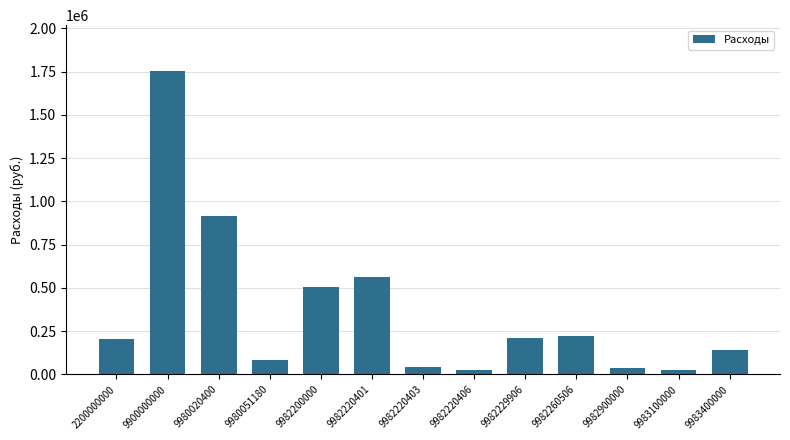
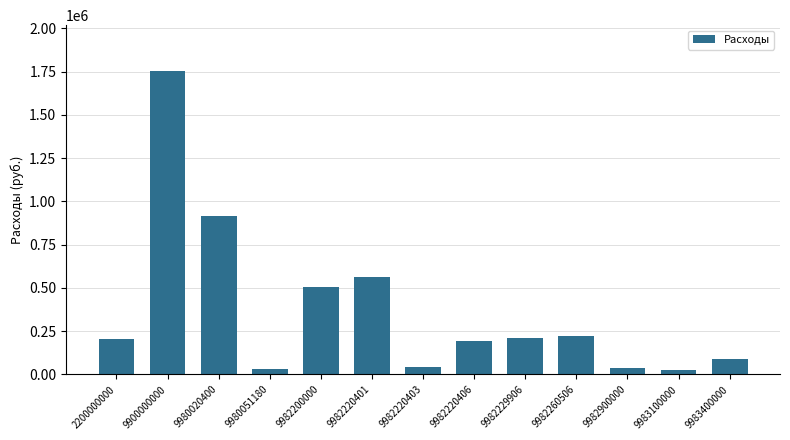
9980051180: 80000 -> 30000
9982220406: 30000 -> 190000
9983400000: 140000 -> 90000
